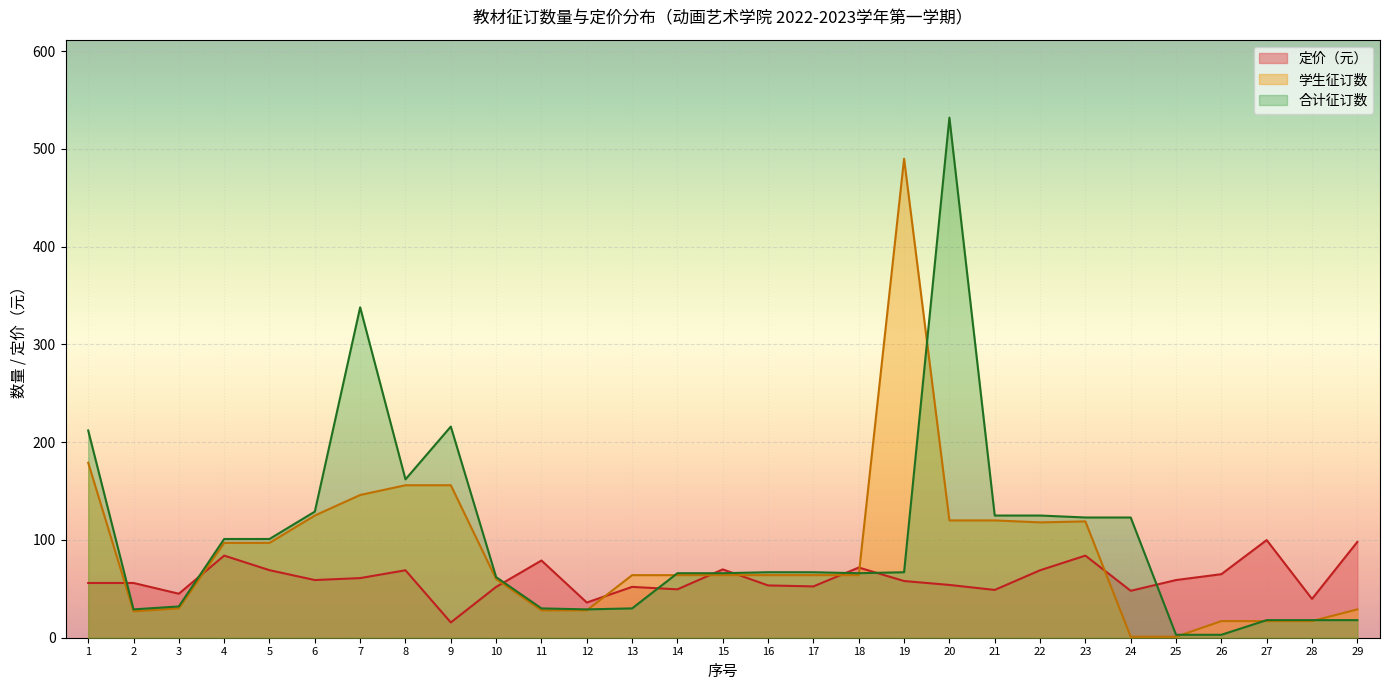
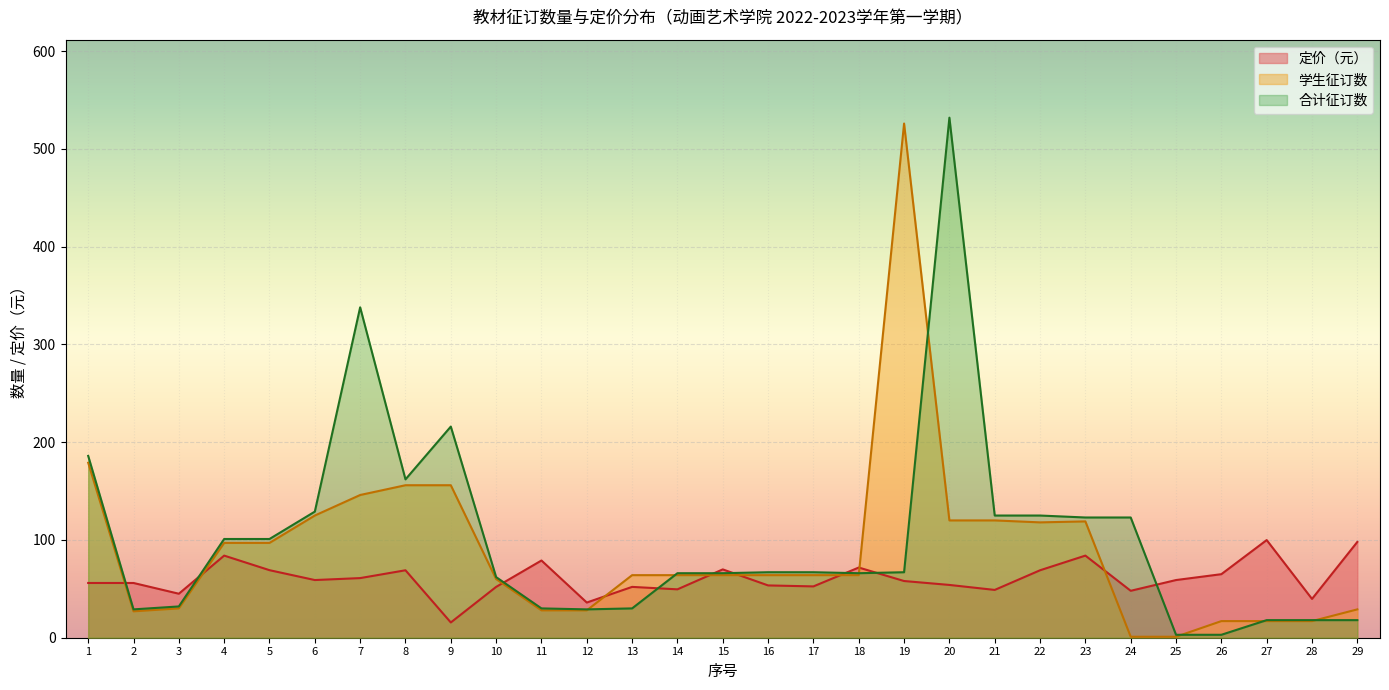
合计征订数, 1: 210 -> 190
学生征订数, 19: 490 -> 530
